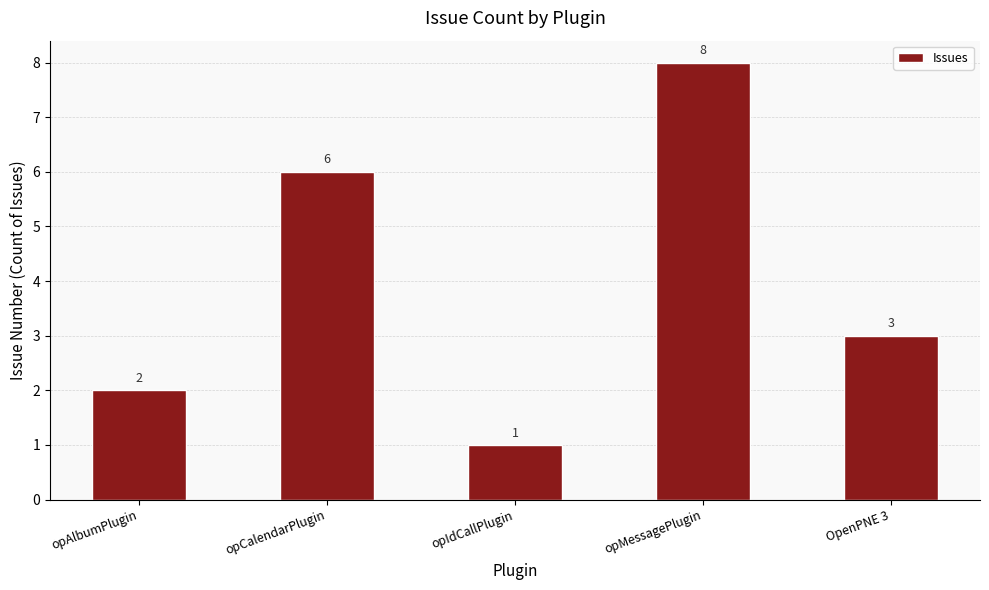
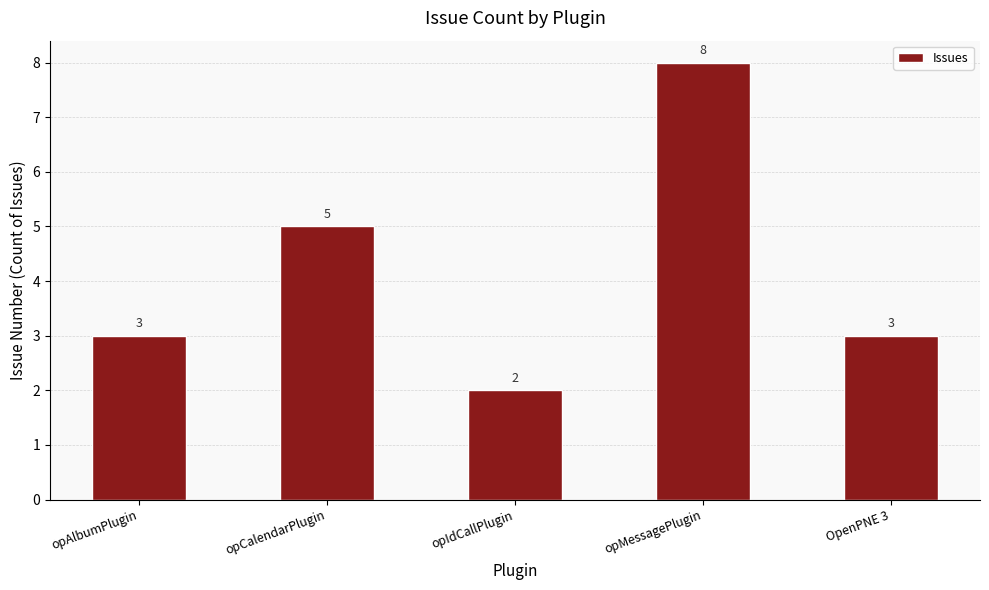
opAlbumPlugin: 2 -> 3
opCalendarPlugin: 6 -> 5
opIdCallPlugin: 1 -> 2
